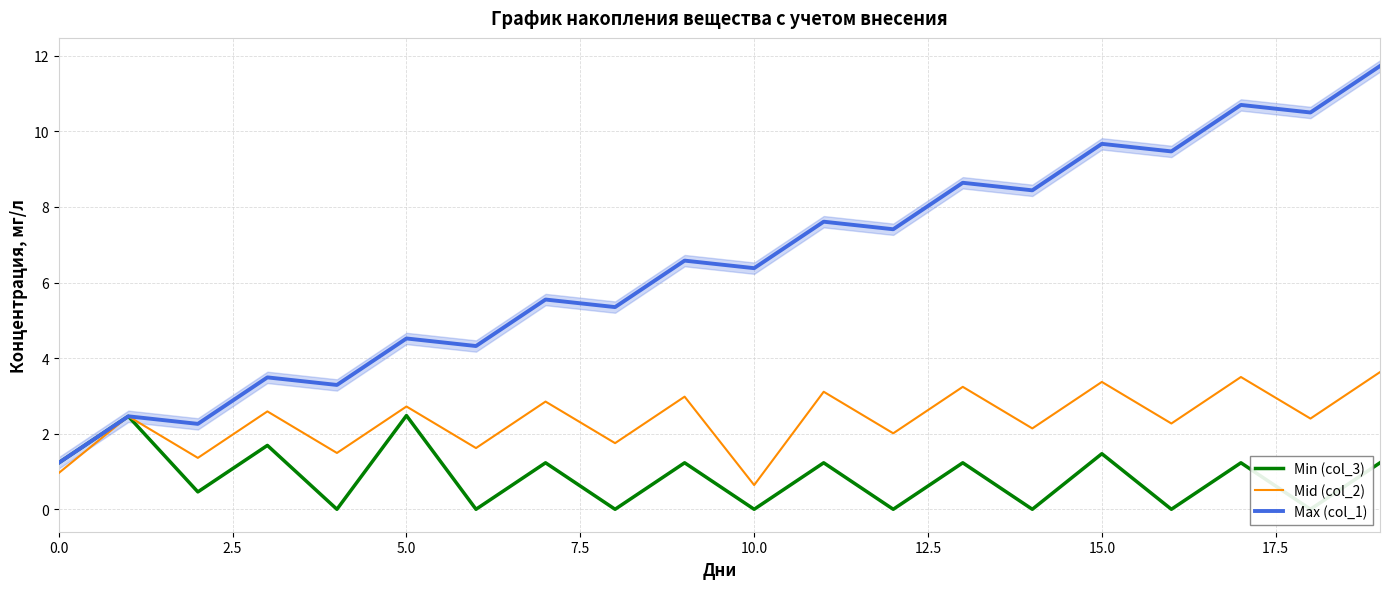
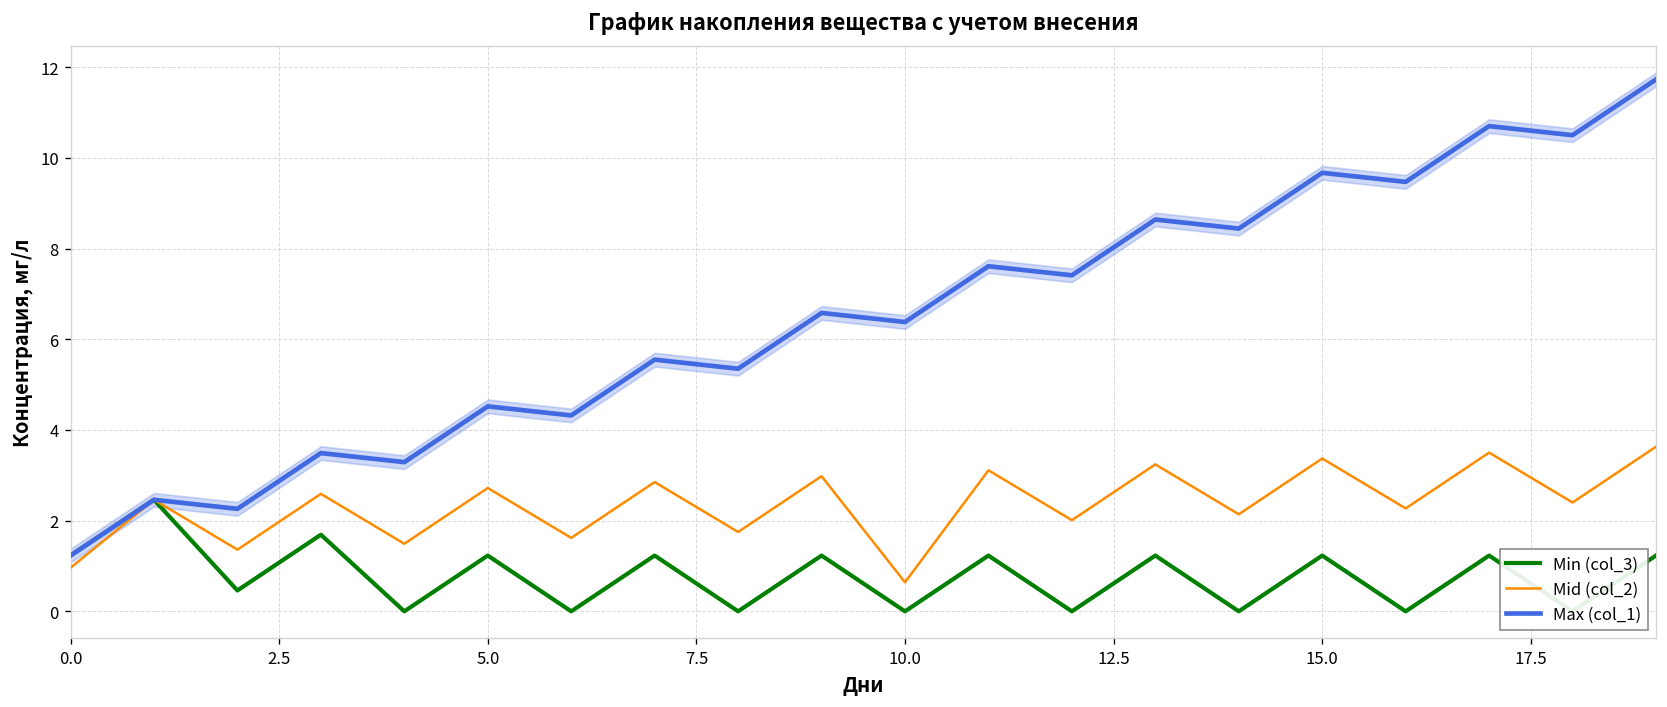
Min (col_3), 5.0: 2.5 -> 1.2
Min (col_3), 15.0: 1.5 -> 1.2
